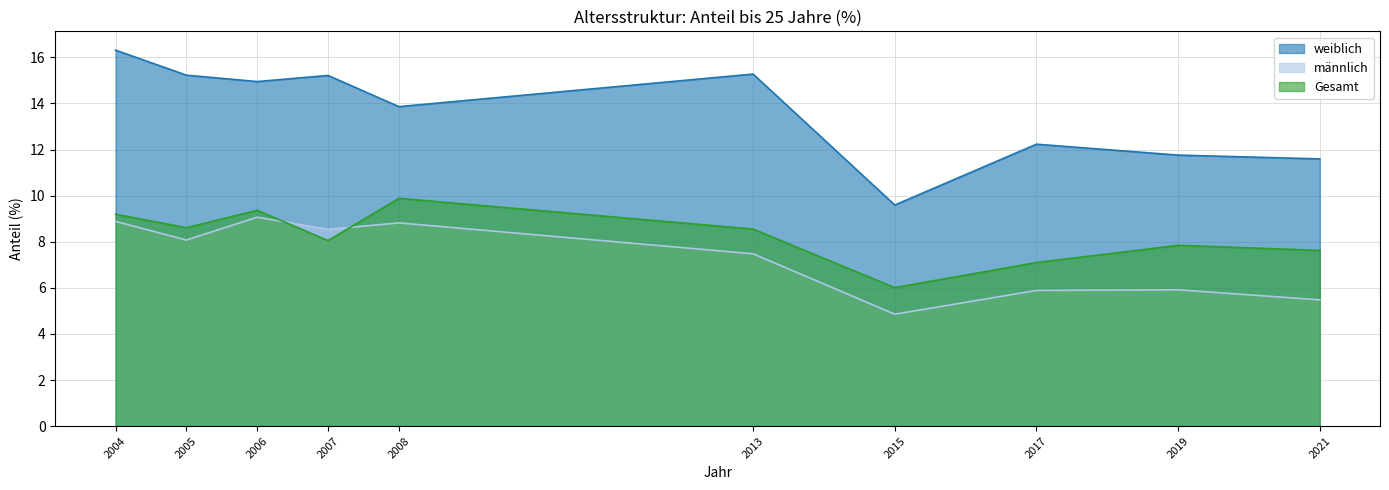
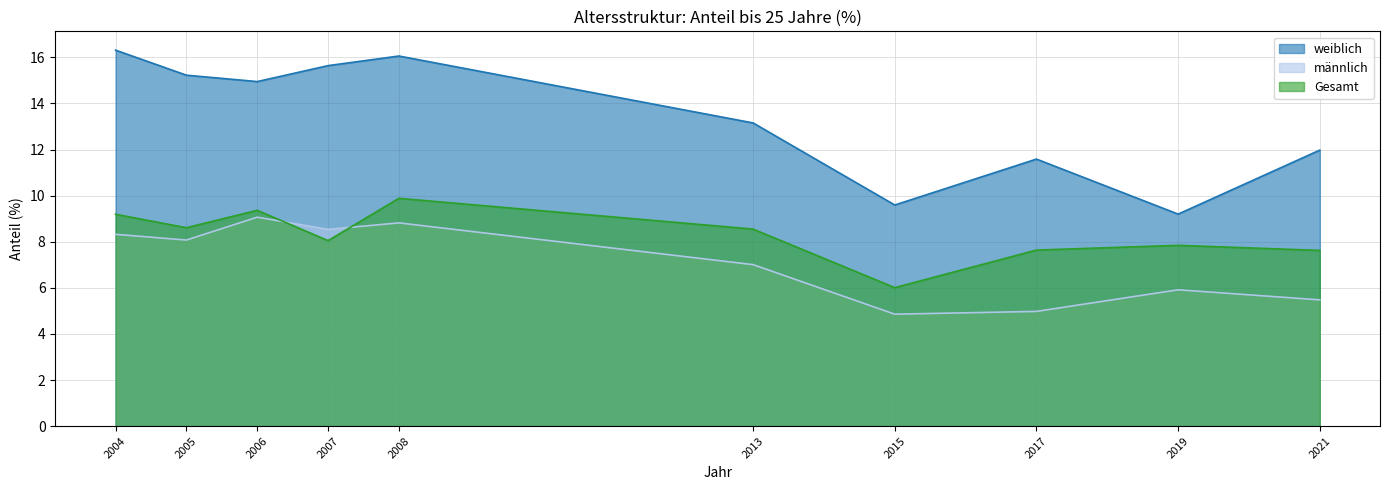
männlich, 2004: 8.9 -> 8.3
weiblich, 2007: 15.2 -> 15.6
weiblich, 2008: 13.9 -> 16.1
weiblich, 2013: 15.3 -> 13.2
männlich, 2013: 7.5 -> 7.0
weiblich, 2017: 12.2 -> 11.6
männlich, 2017: 5.9 -> 5.0
Gesamt, 2017: 7.1 -> 7.6
weiblich, 2019: 11.8 -> 9.2
weiblich, 2021: 11.6 -> 12.0
